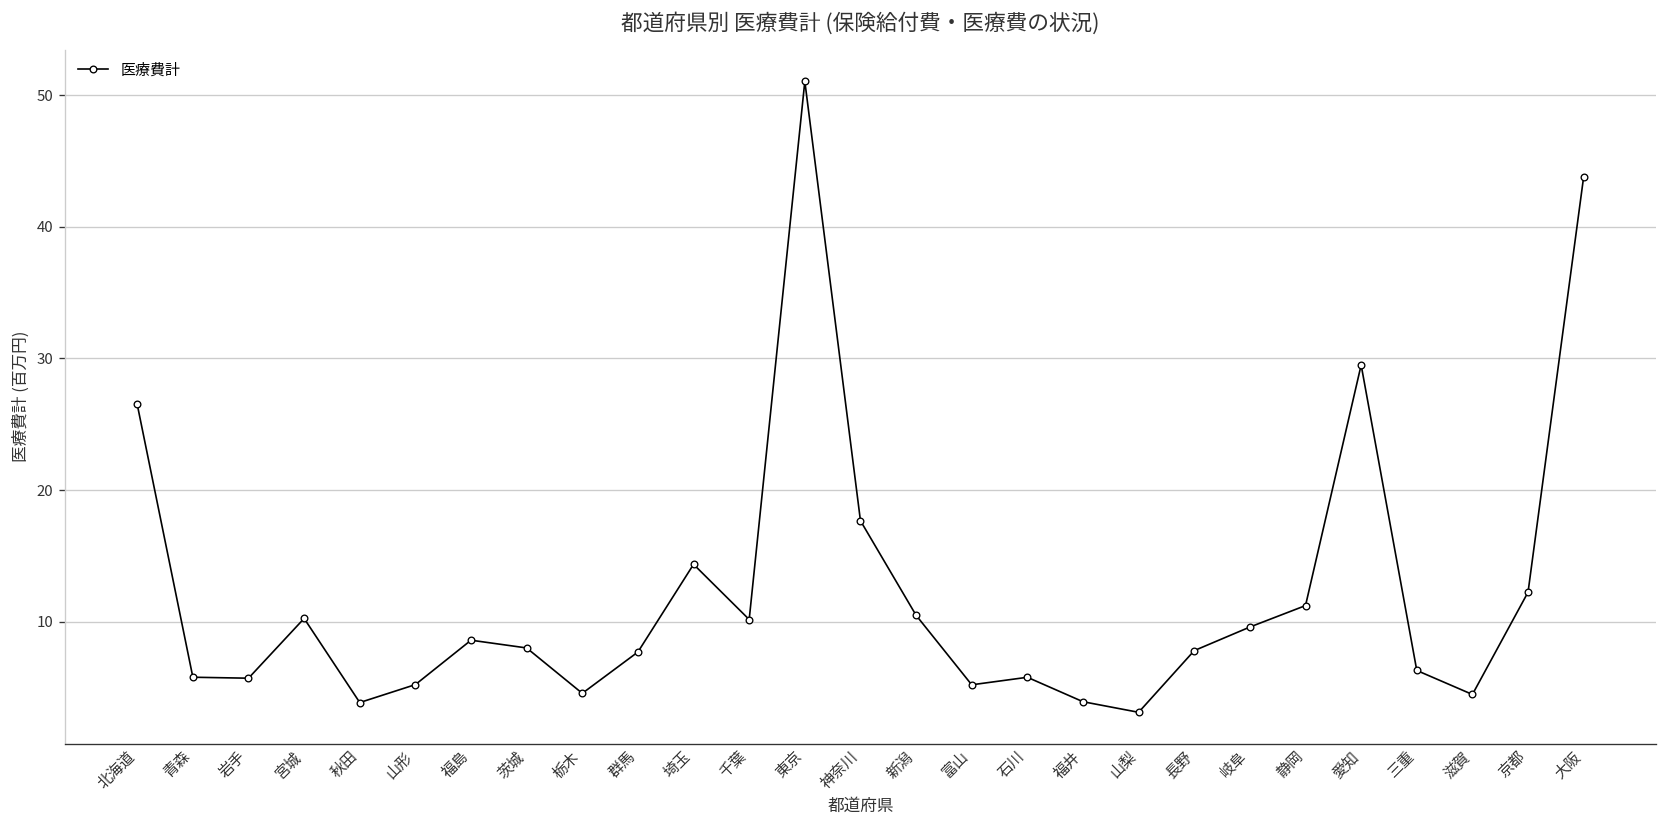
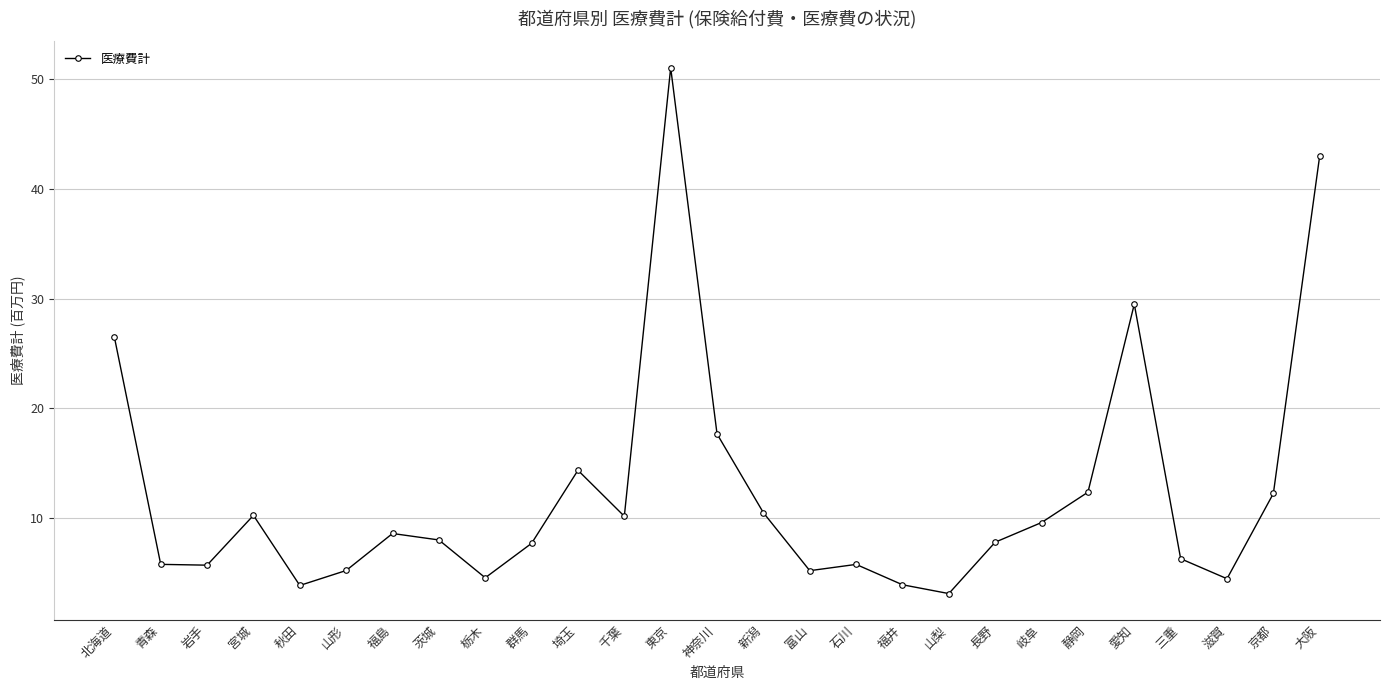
静岡: 11.2 -> 12.4
大阪: 43.8 -> 43.0
